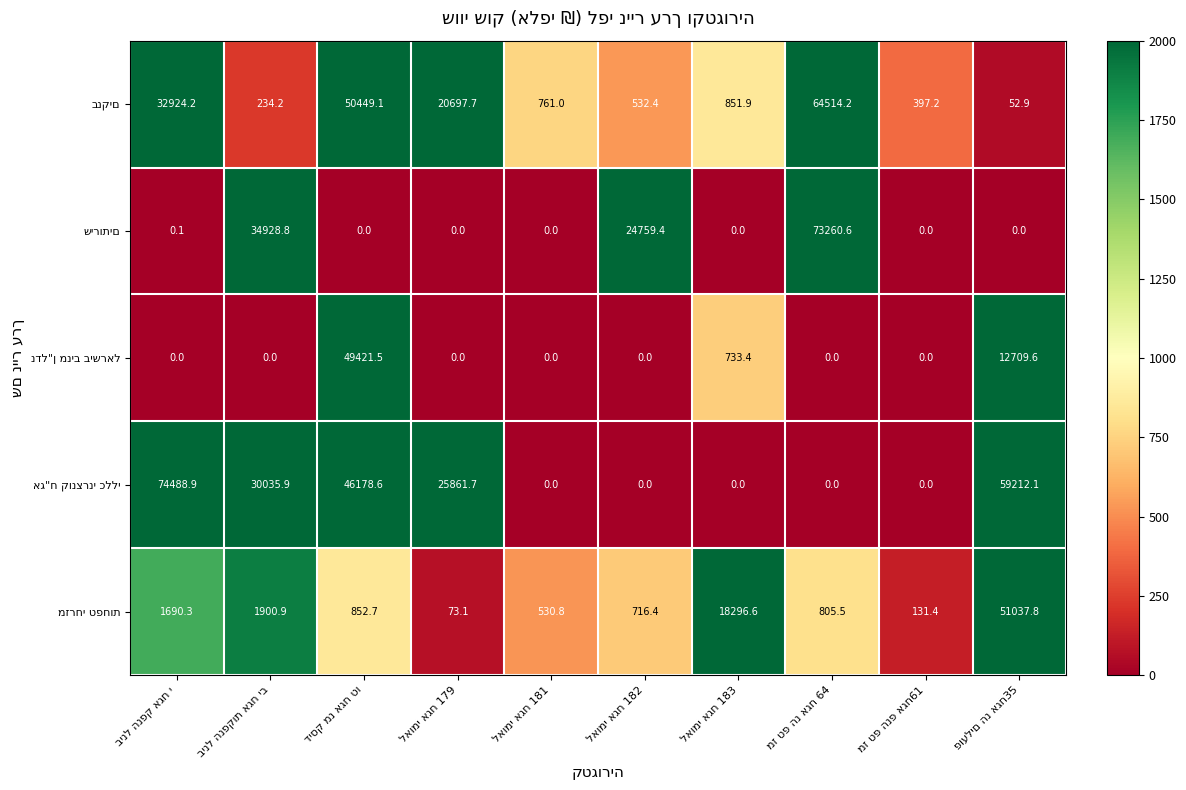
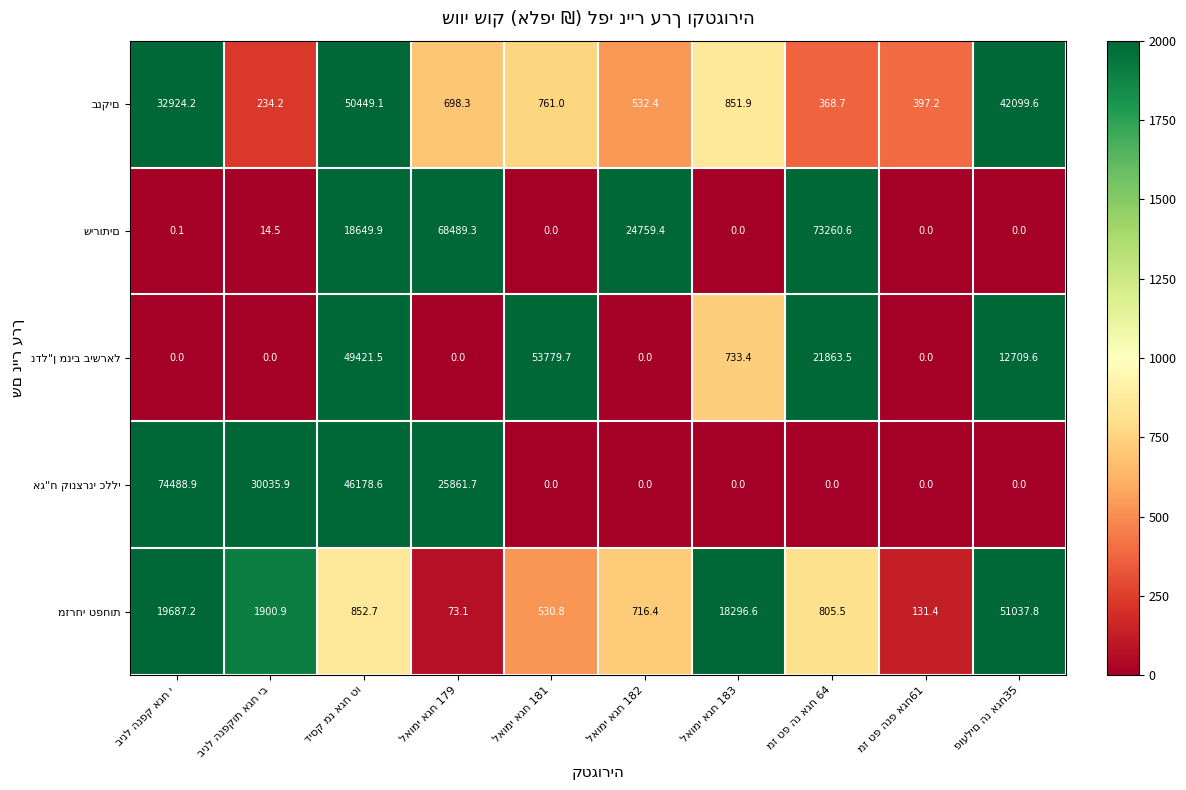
בנקים, לאומי אגח 179: 20697.7 -> 698.3
בנקים, מז טפ הנ אגח 64: 64514.2 -> 368.7
בנקים, פועלים הנ אגח35: 52.9 -> 42099.6
שירותים, בינל הנפקות אגח יב: 34928.8 -> 14.5
שירותים, דיסק מנ אגח טו: 0.0 -> 18649.9
שירותים, לאומי אגח 179: 0.0 -> 68489.3
נדל"ן מניב בישראל, לאומי אגח 181: 0.0 -> 53779.7
נדל"ן מניב בישראל, מז טפ הנ אגח 64: 0.0 -> 21863.5
אג"ח קונצרני כללי, פועלים הנ אגח35: 59212.1 -> 0.0
מזרחי טפחות, בינל הנפק אגח י: 1690.3 -> 19687.2
